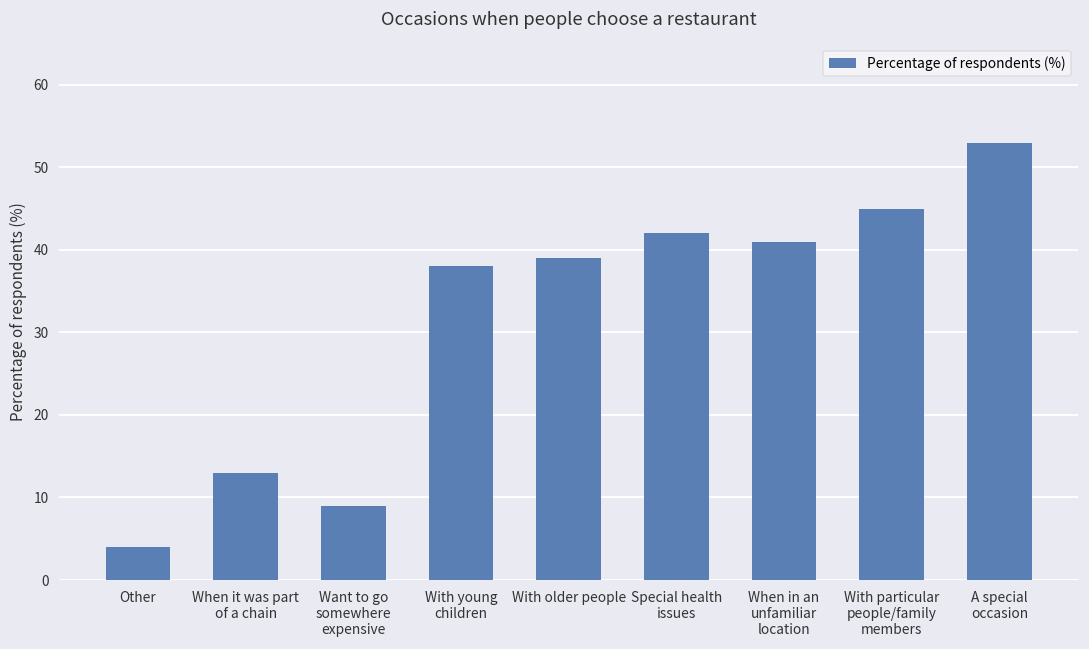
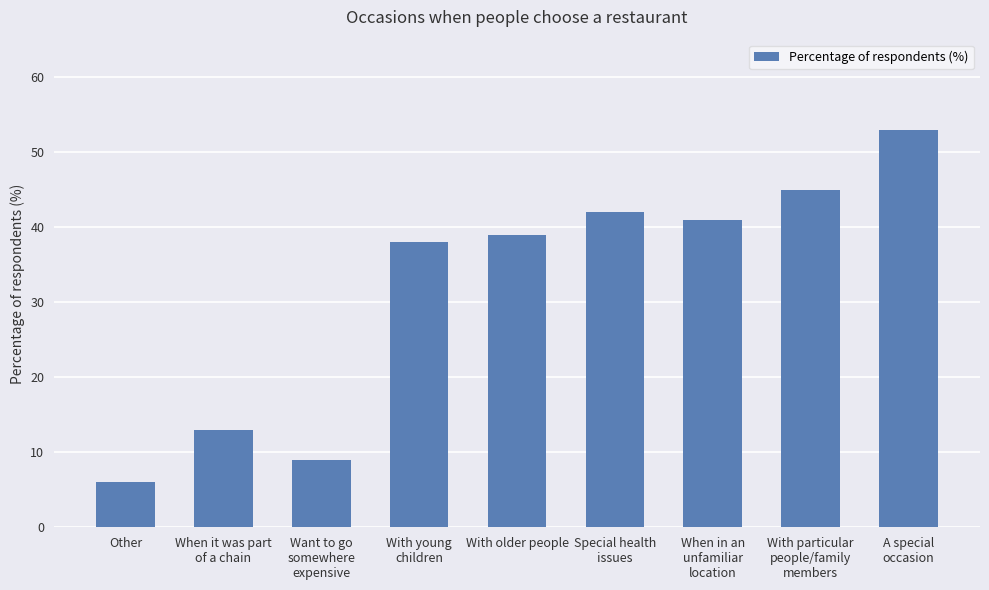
Other: 4 -> 6
